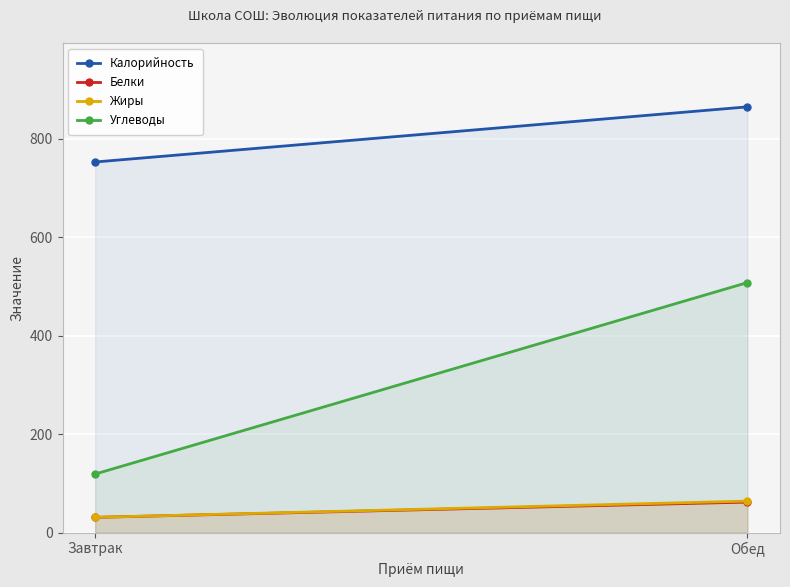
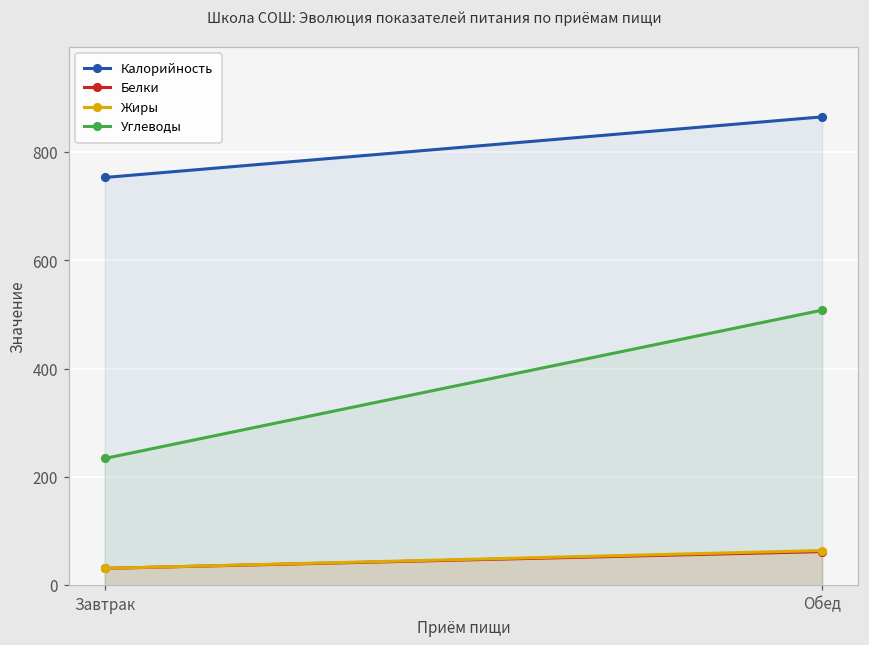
Углеводы, Завтрак: 120 -> 230
